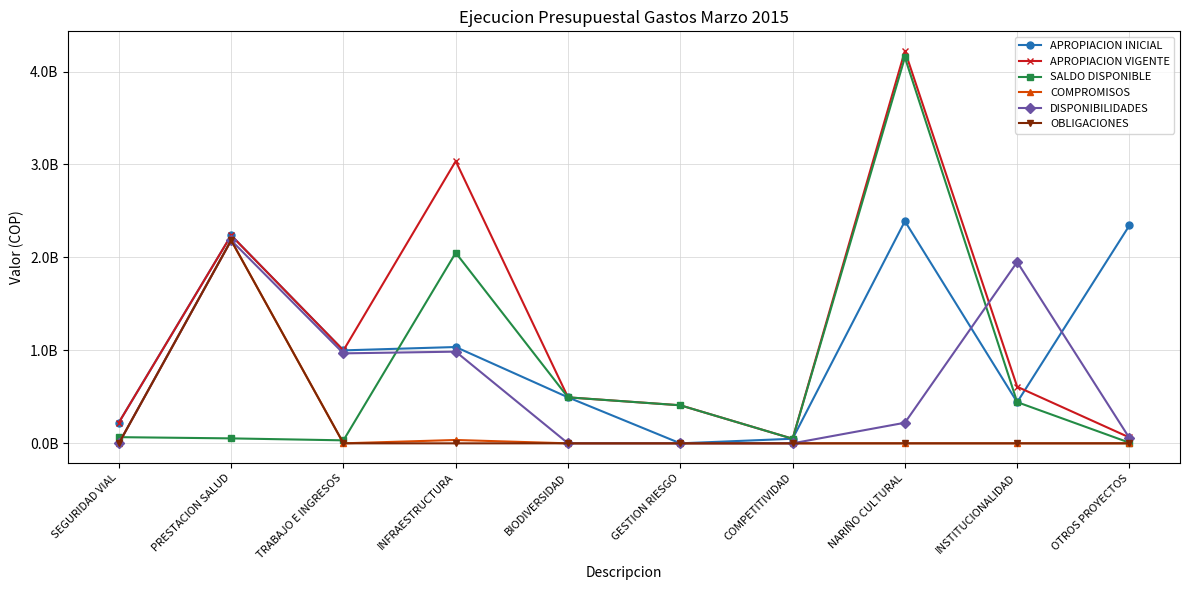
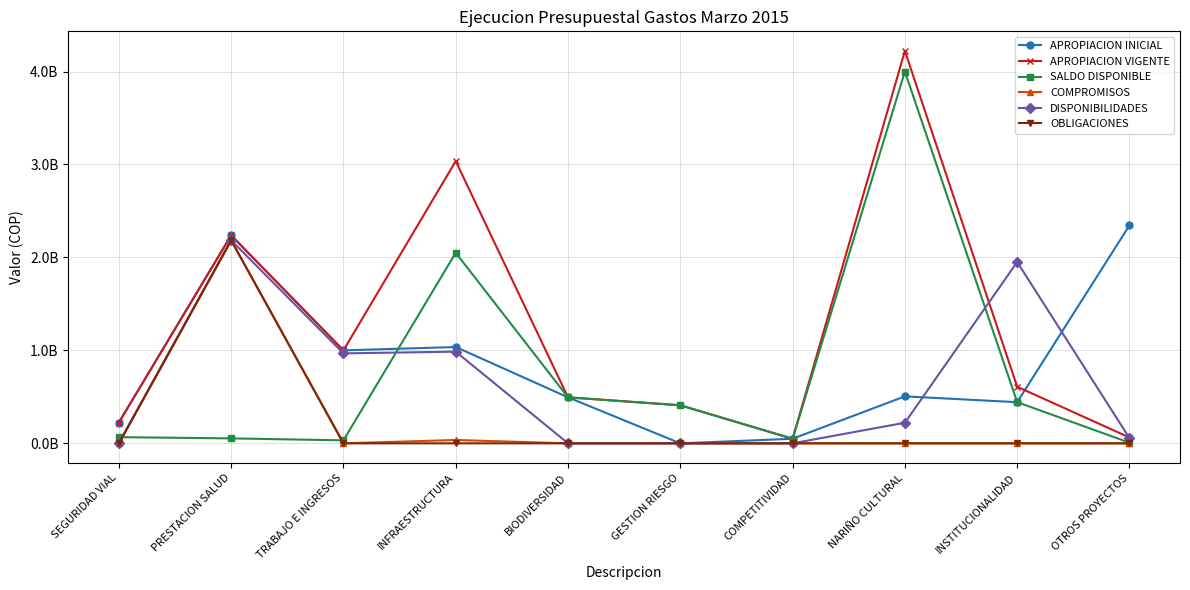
APROPIACION INICIAL, NARIÑO CULTURAL: 2400000000 -> 500000000
SALDO DISPONIBLE, NARIÑO CULTURAL: 4200000000 -> 4000000000
